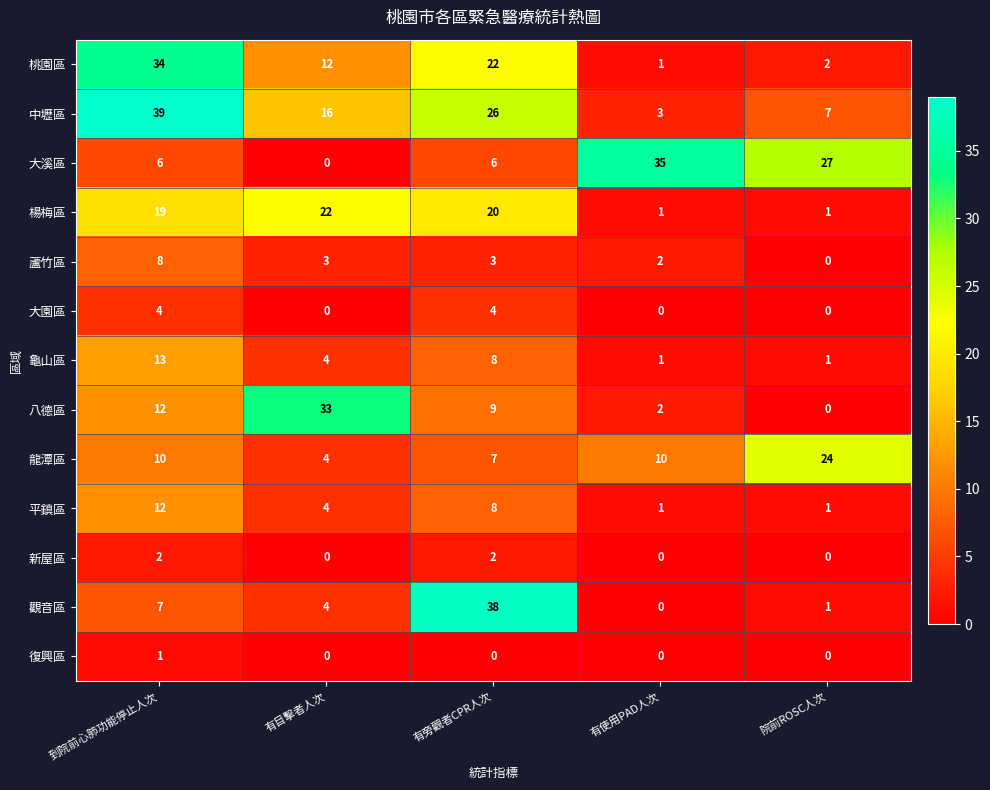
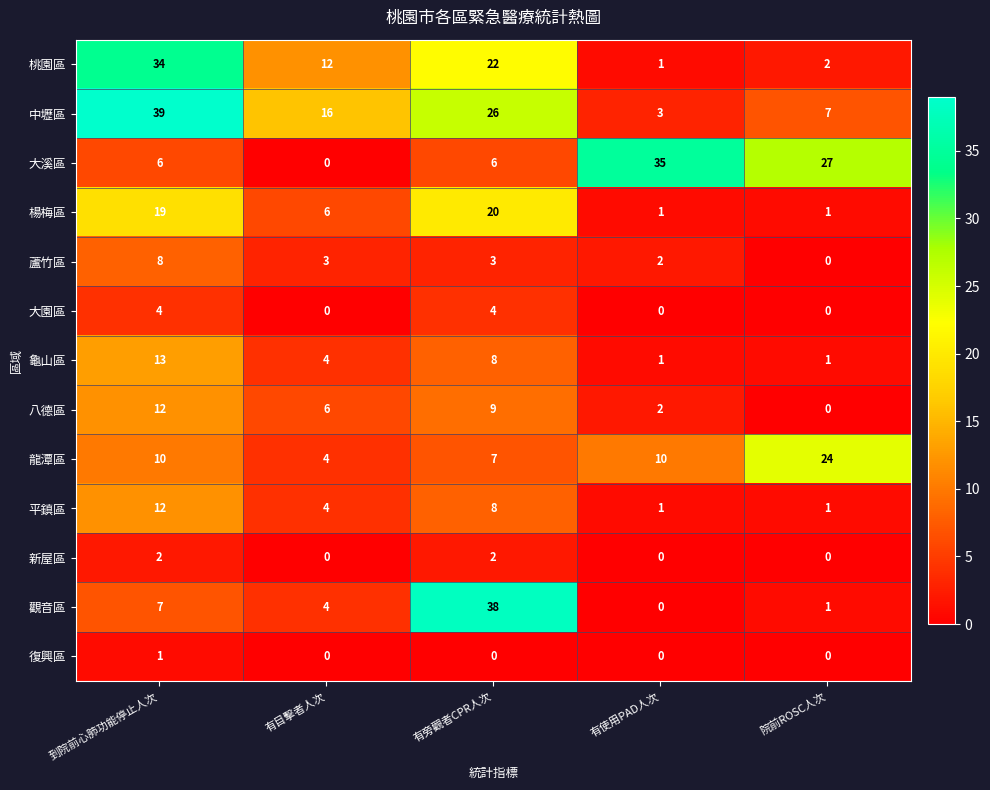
楊梅區, 有目擊者人次: 22 -> 6
八德區, 有目擊者人次: 33 -> 6
